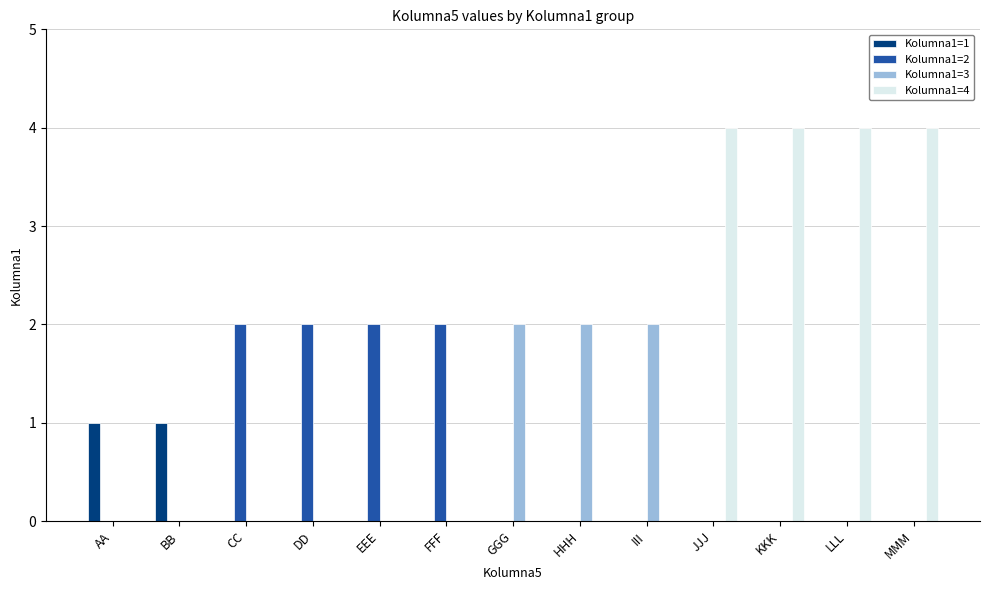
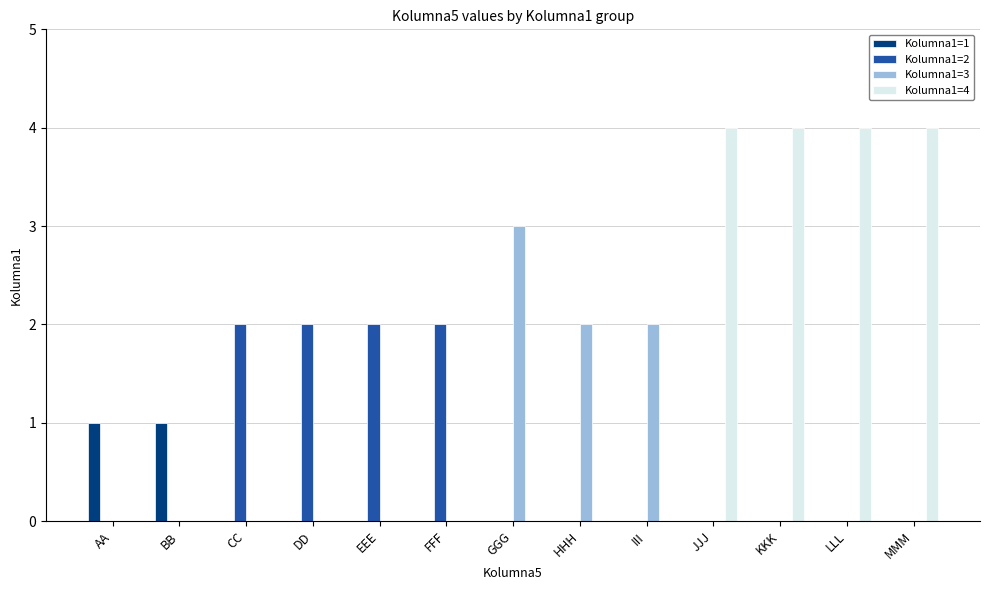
Kolumna1=3, GGG: 2 -> 3
